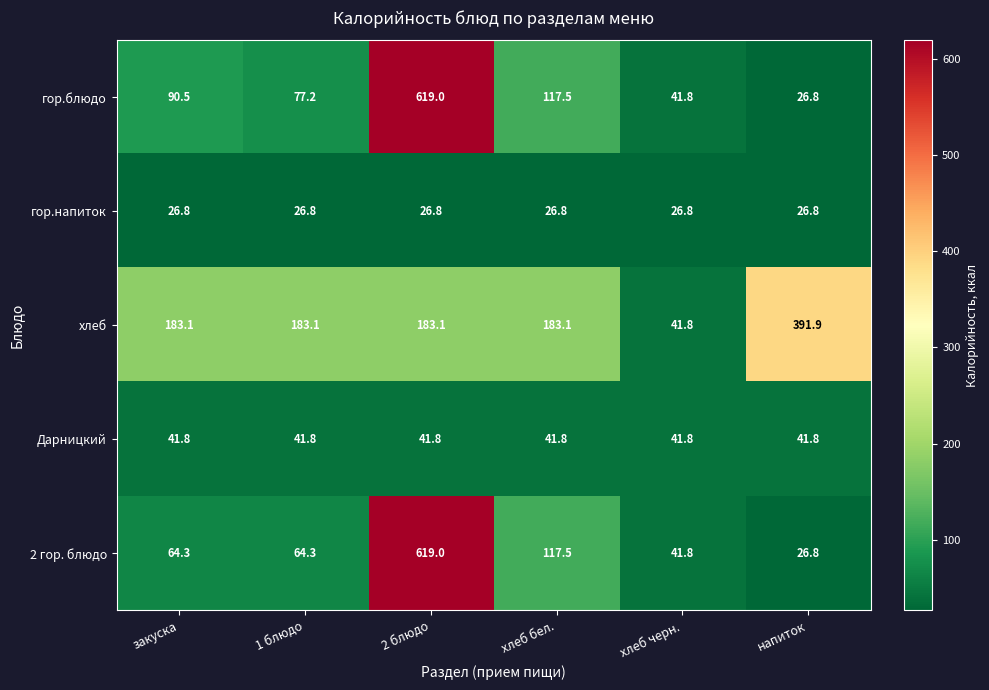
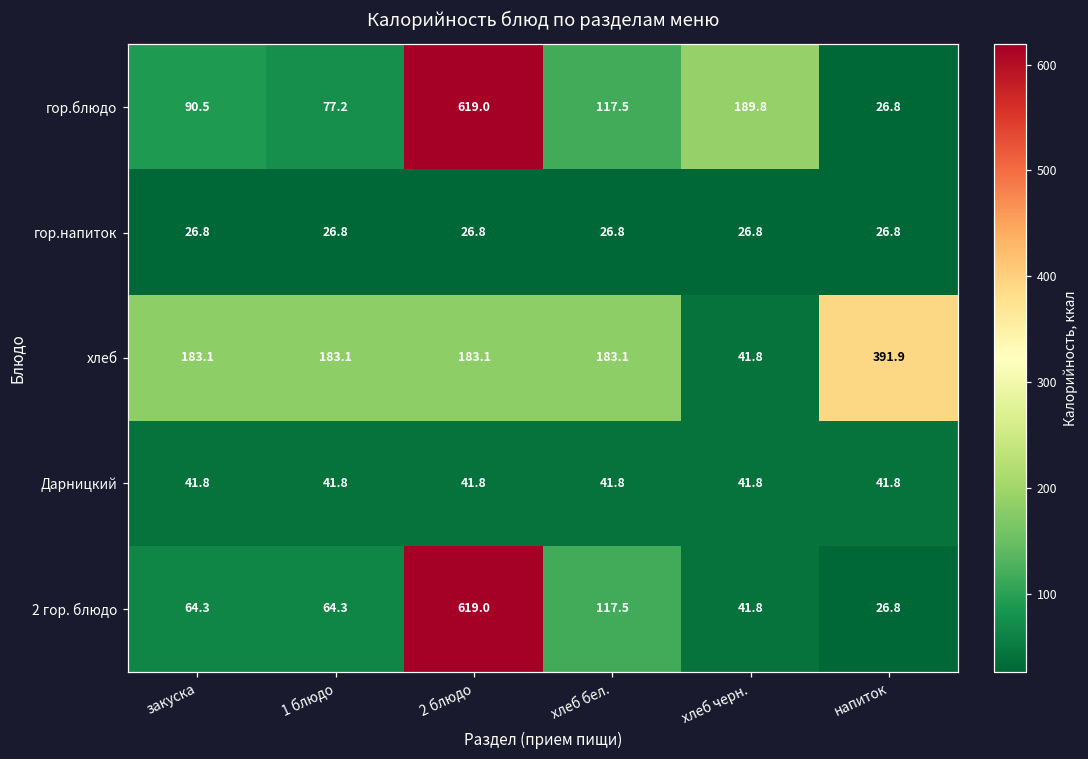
гор.блюдо, хлеб черн.: 41.8 -> 189.8
